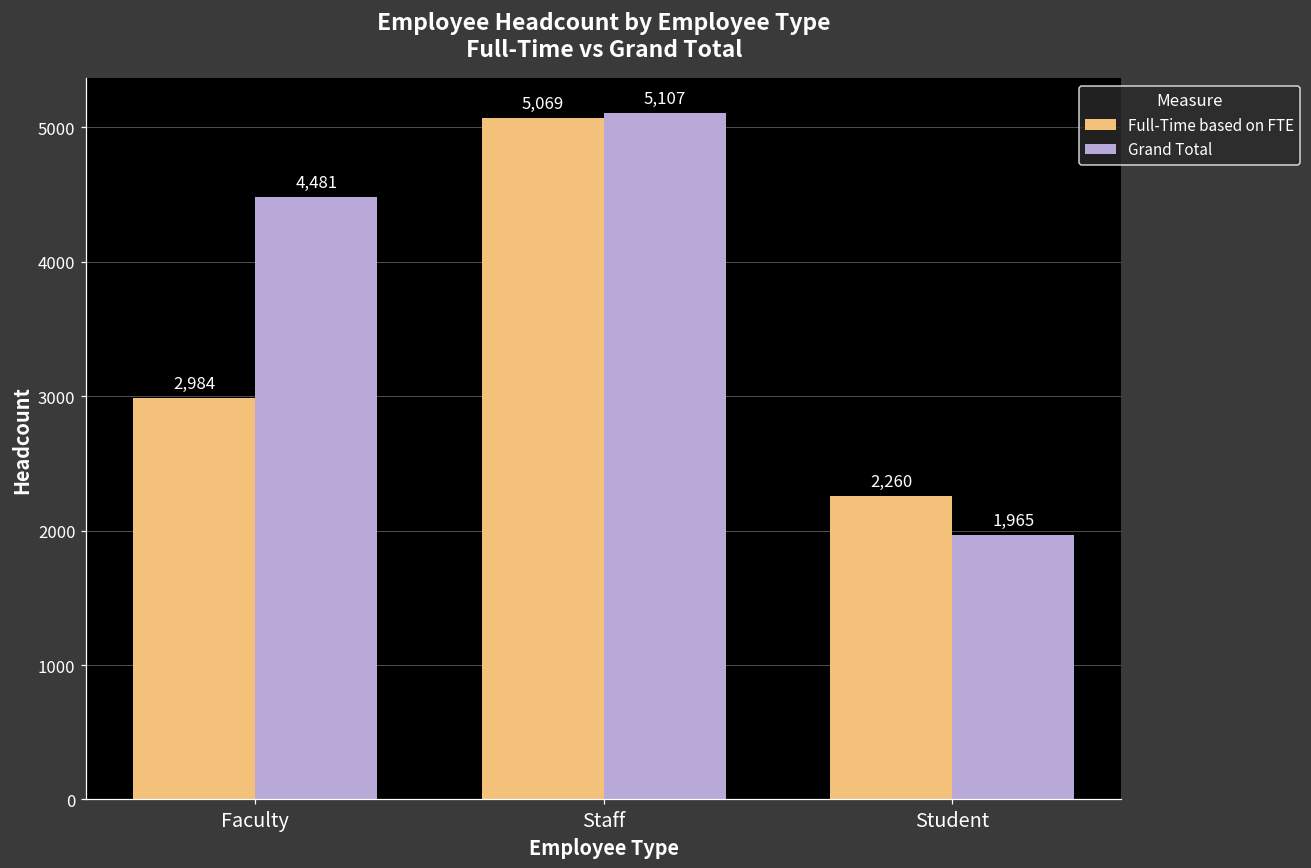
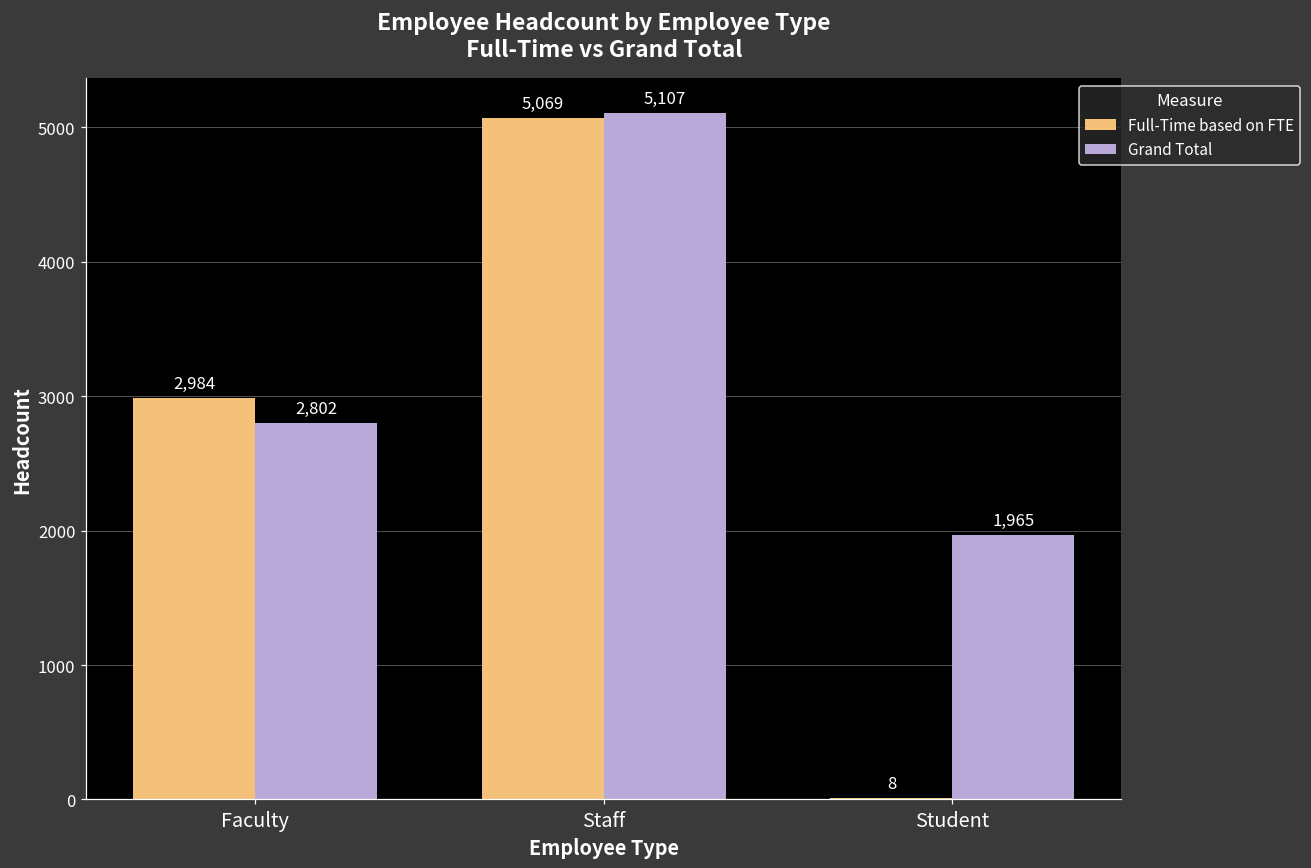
Grand Total, Faculty: 4,481 -> 2,802
Full-Time based on FTE, Student: 2,260 -> 8
